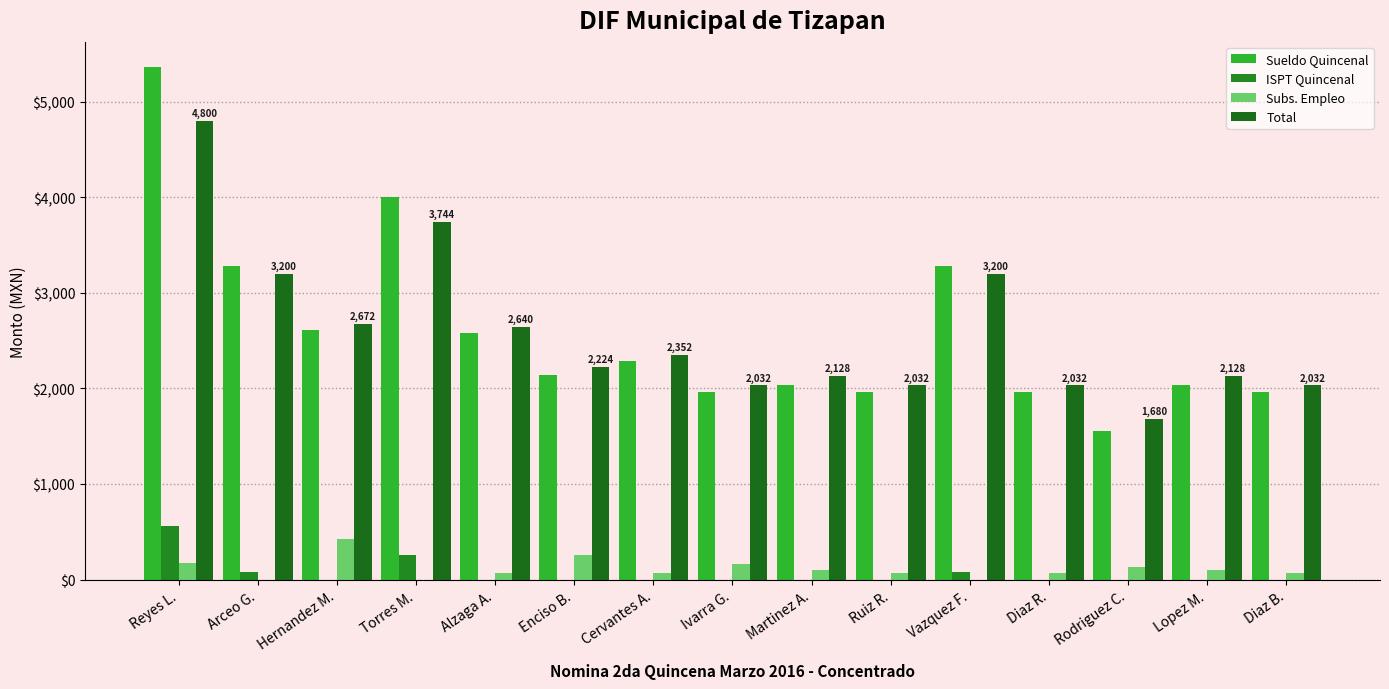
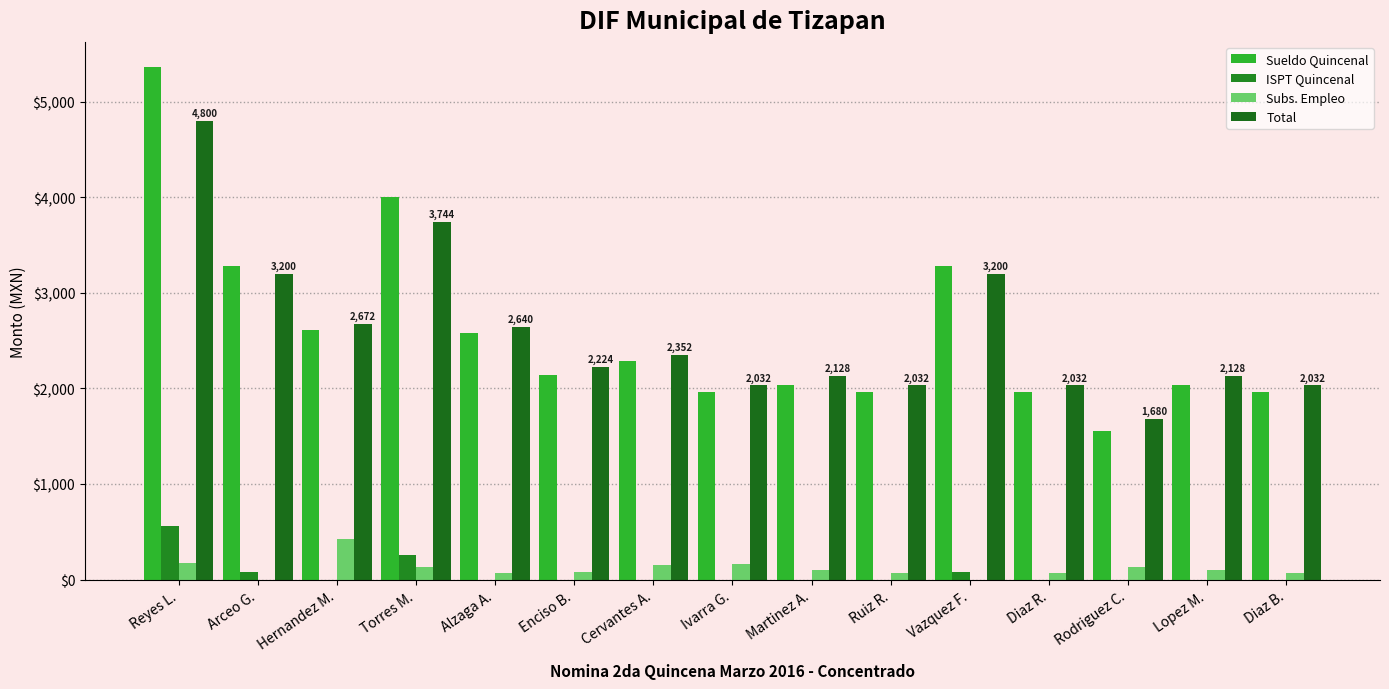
Subs. Empleo, Torres M.: $0 -> $100
Subs. Empleo, Enciso B.: $300 -> $100
Subs. Empleo, Cervantes A.: $100 -> $200
